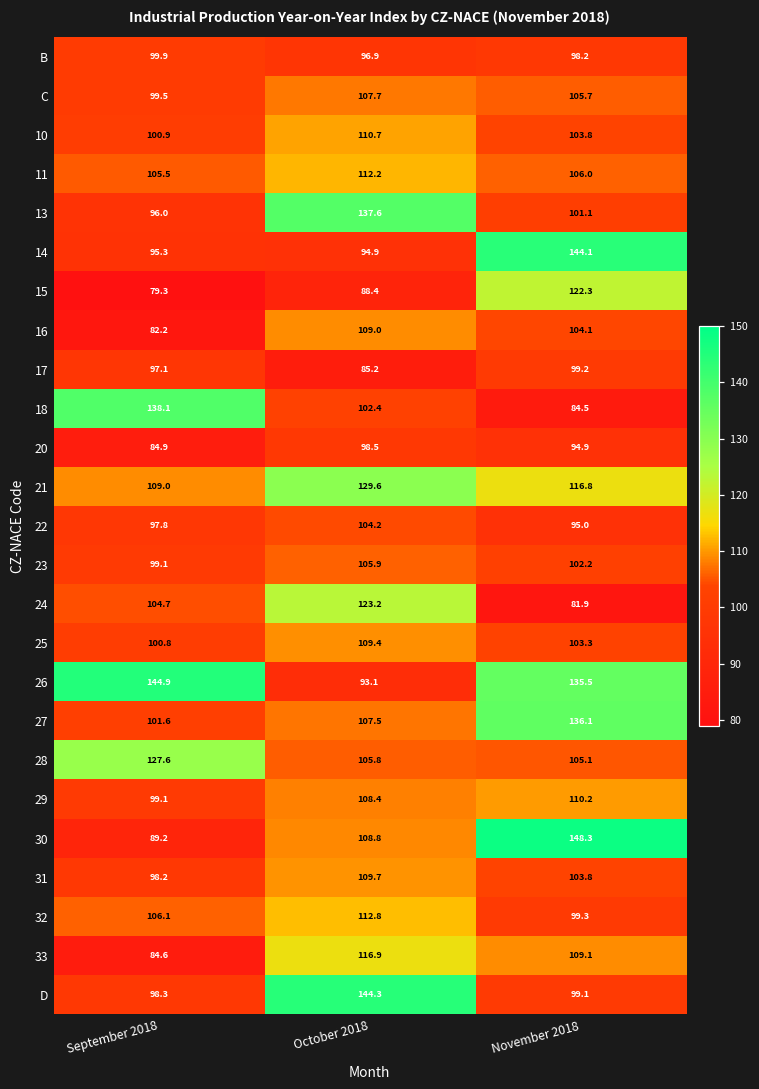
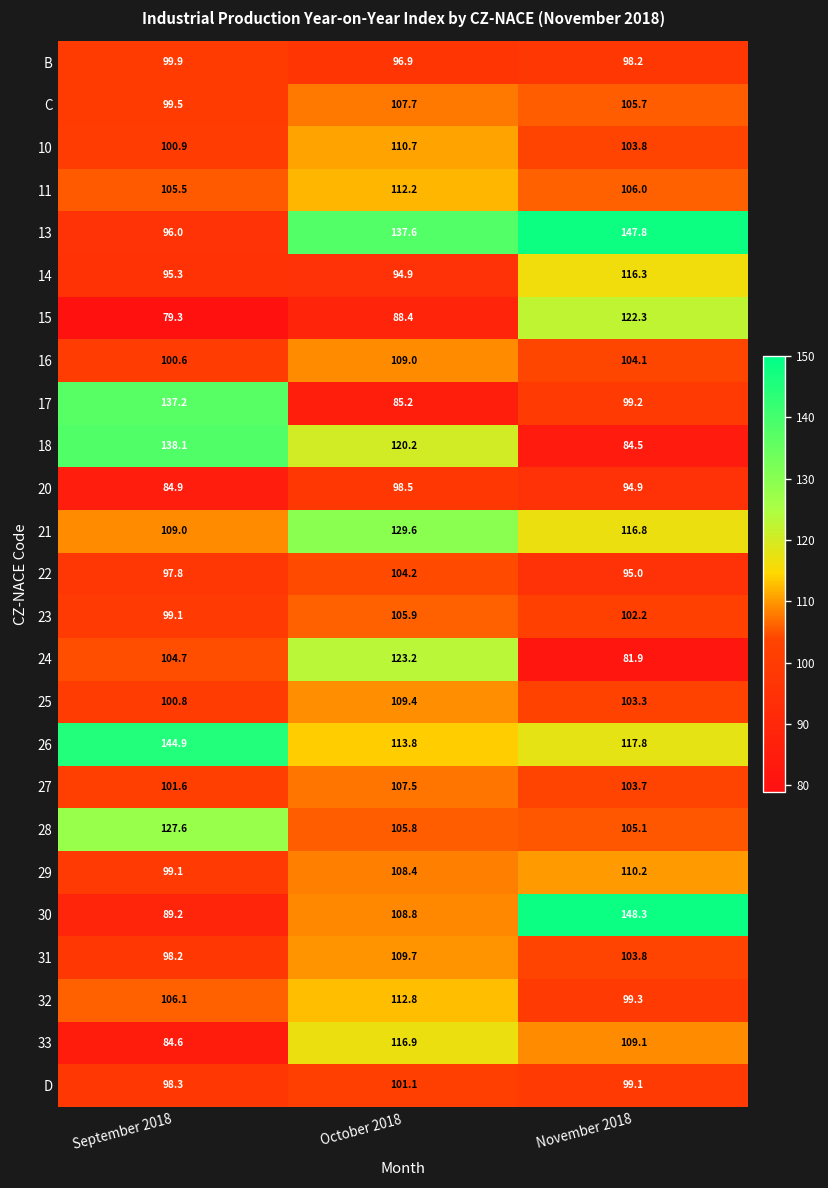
13, November 2018: 101.1 -> 147.8
14, November 2018: 144.1 -> 116.3
16, September 2018: 82.2 -> 100.6
17, September 2018: 97.1 -> 137.2
18, October 2018: 102.4 -> 120.2
26, October 2018: 93.1 -> 113.8
26, November 2018: 135.5 -> 117.8
27, November 2018: 136.1 -> 103.7
D, October 2018: 144.3 -> 101.1
